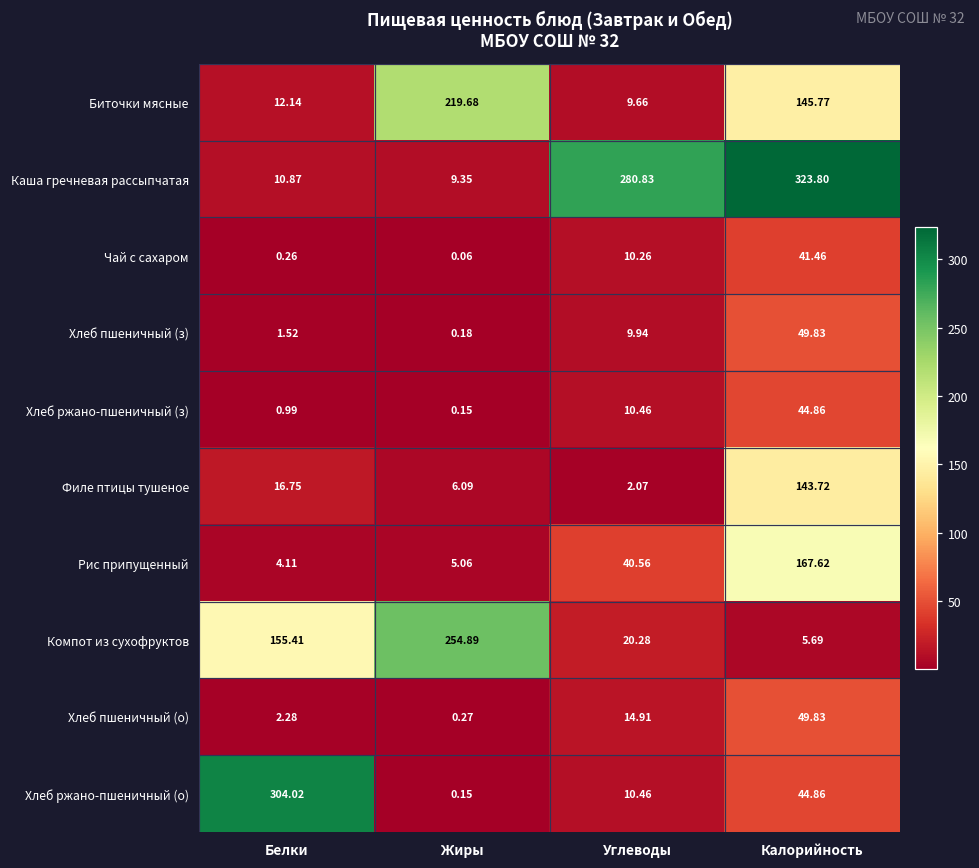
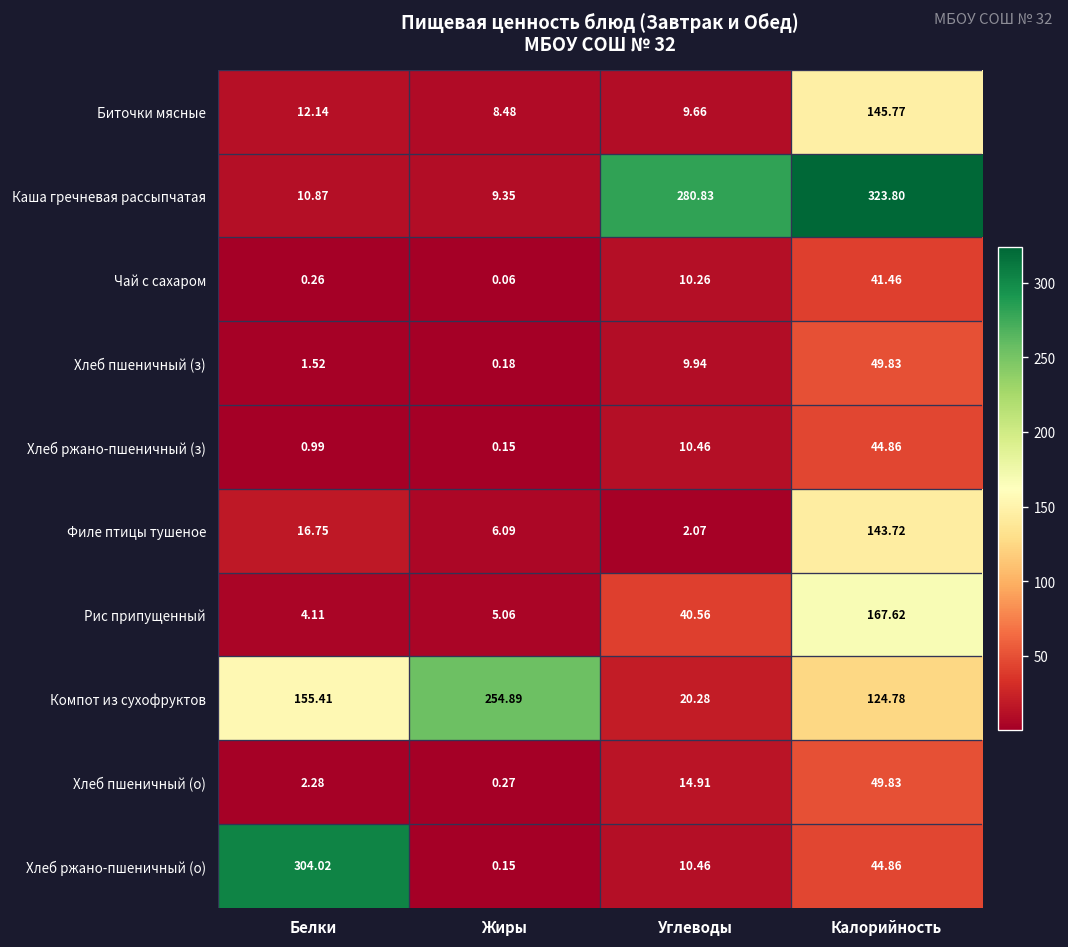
Биточки мясные, Жиры: 219.68 -> 8.48
Компот из сухофруктов, Калорийность: 5.69 -> 124.78
